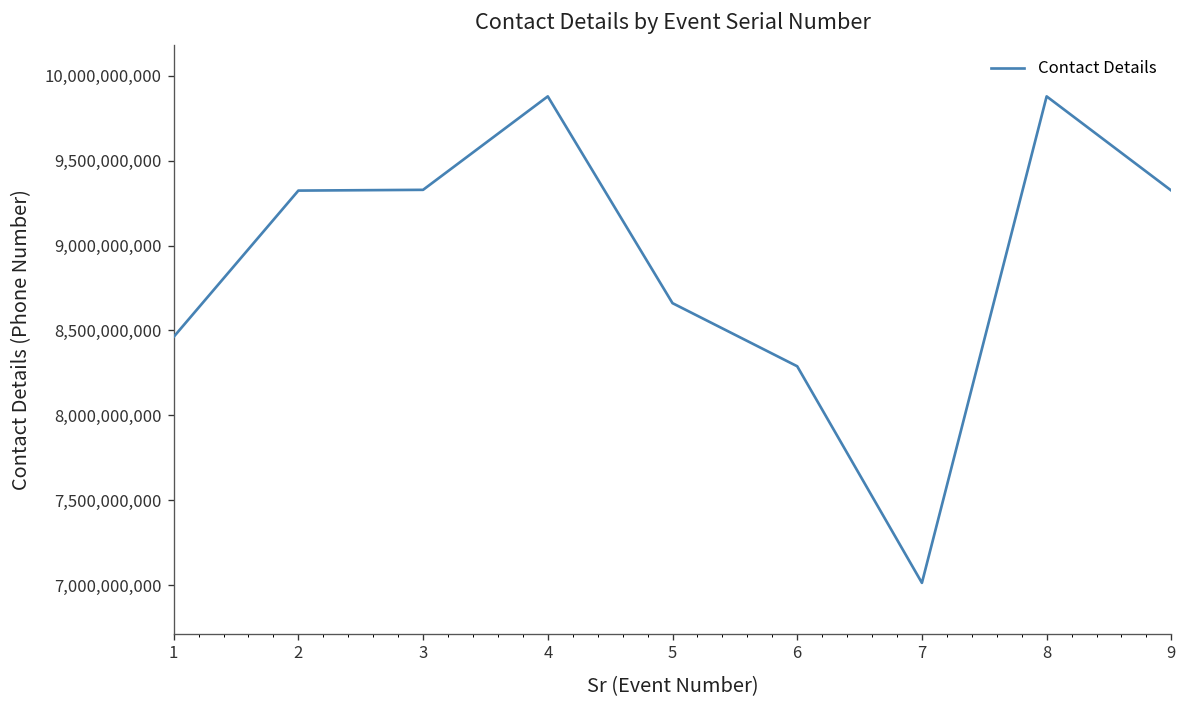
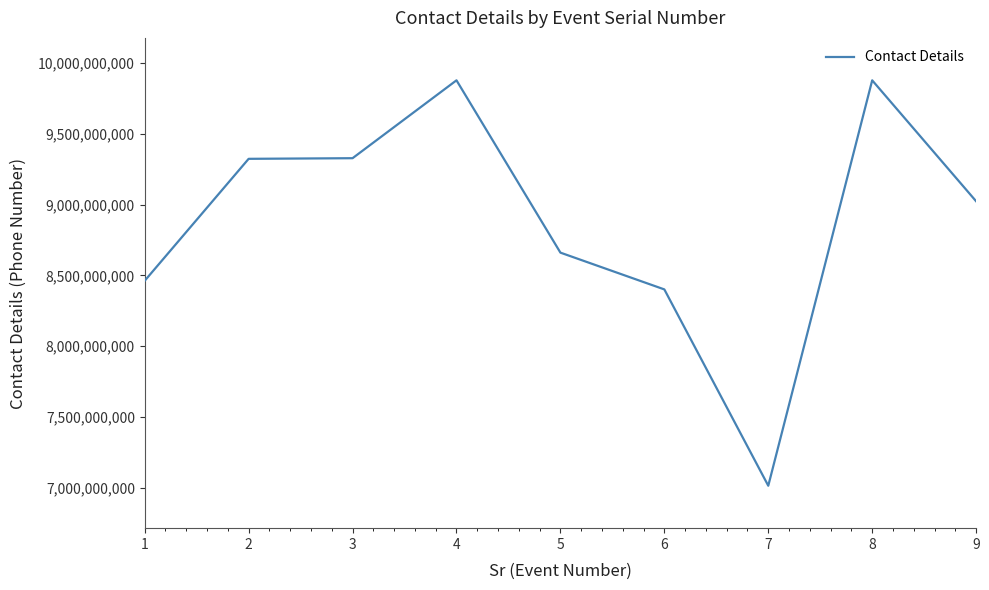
6: 8,290,000,000 -> 8,400,000,000
9: 9,320,000,000 -> 9,020,000,000
